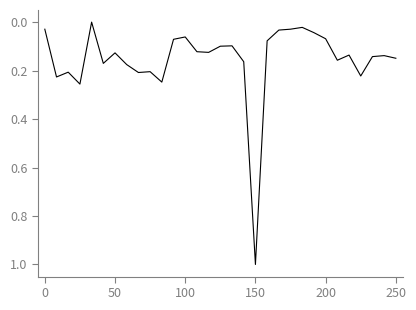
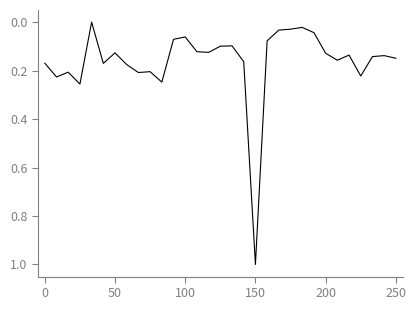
0: 0.03 -> 0.17
200: 0.07 -> 0.13
